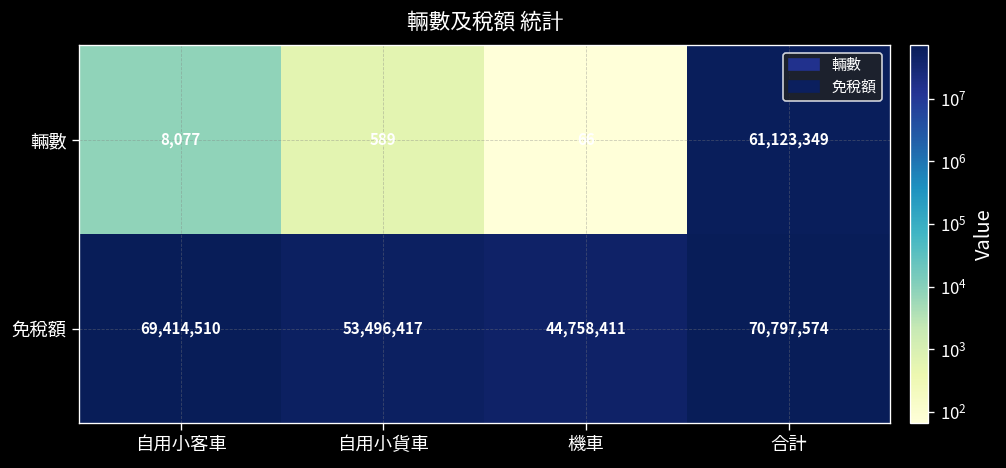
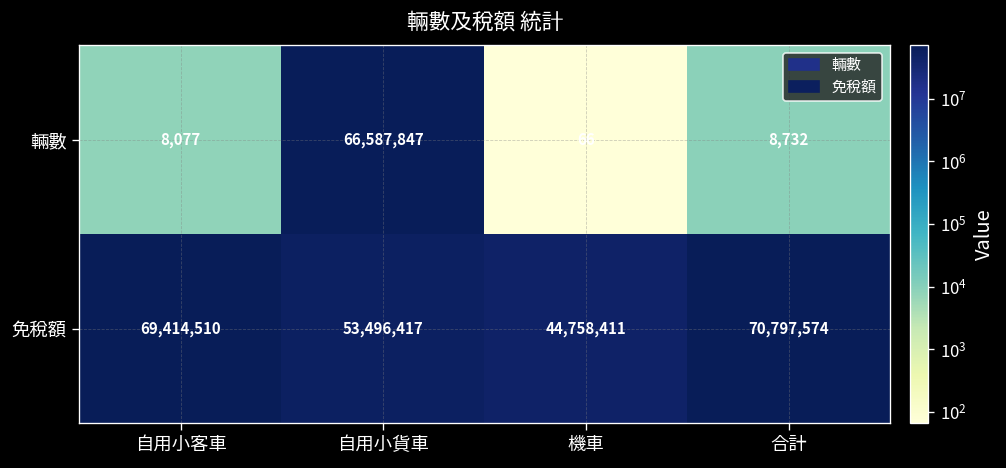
輛數, 自用小貨車: 589 -> 66,587,847
輛數, 合計: 61,123,349 -> 8,732
